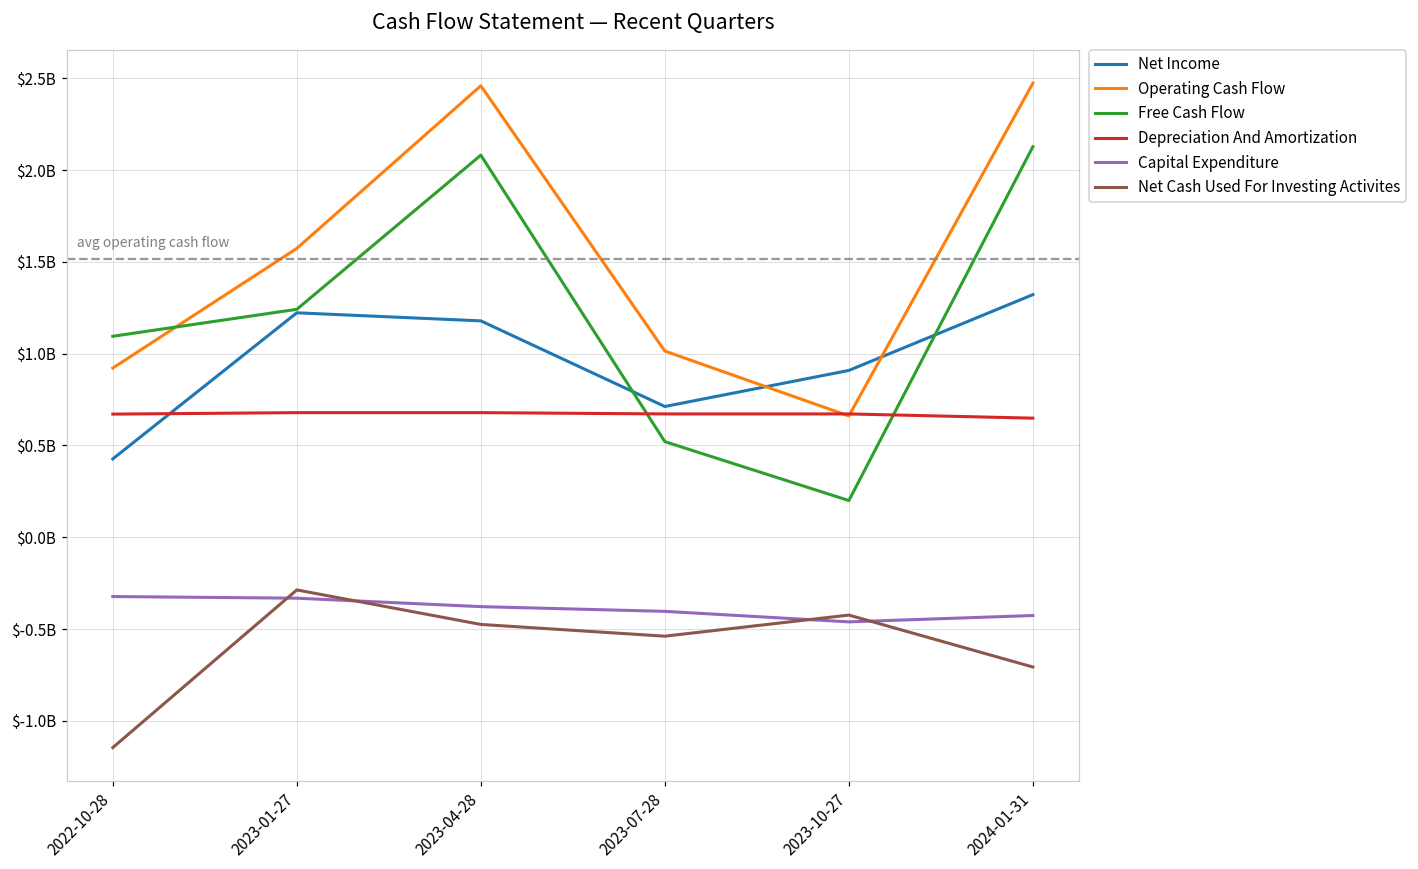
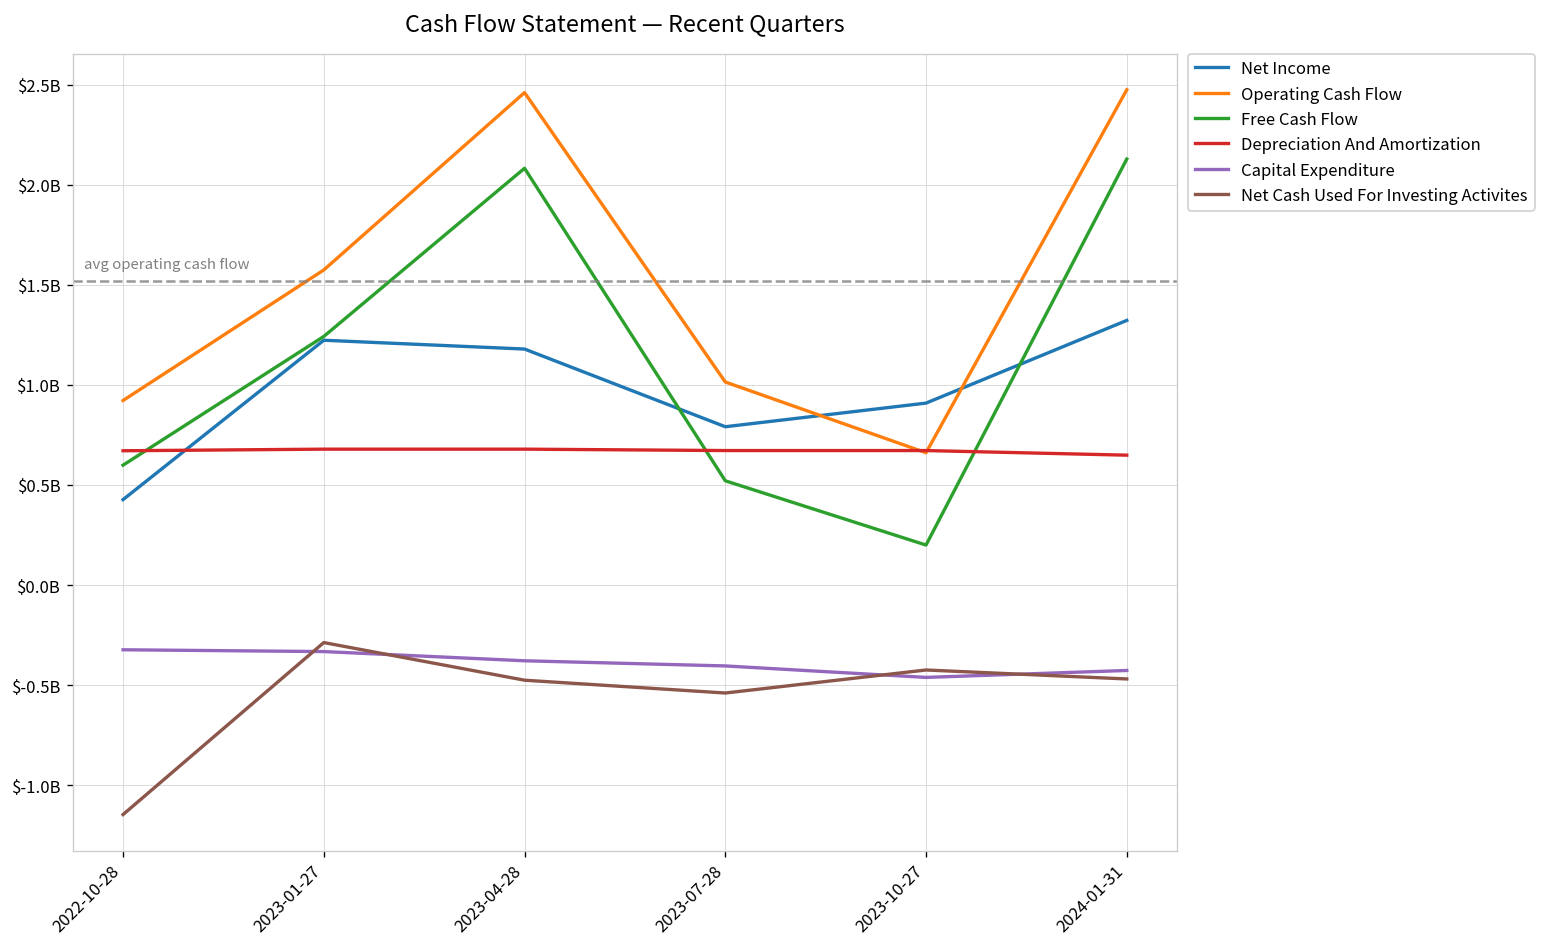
Free Cash Flow, 2022-10-28: $1100000000 -> $600000000
Net Income, 2023-07-28: $710000000 -> $790000000
Net Cash Used For Investing Activites, 2024-01-31: $-710000000 -> $-470000000
